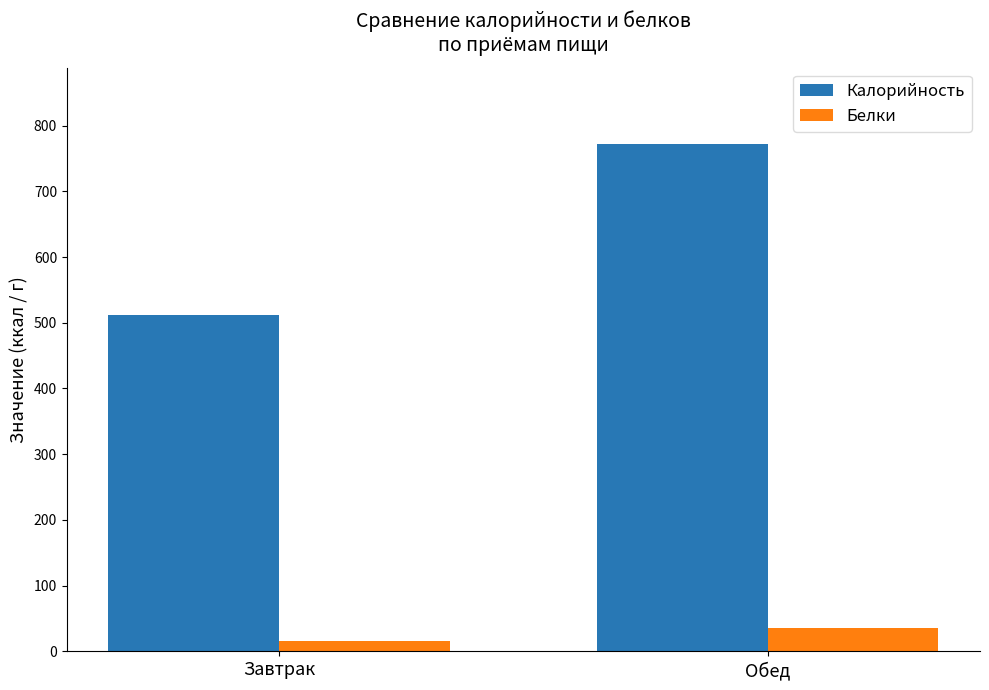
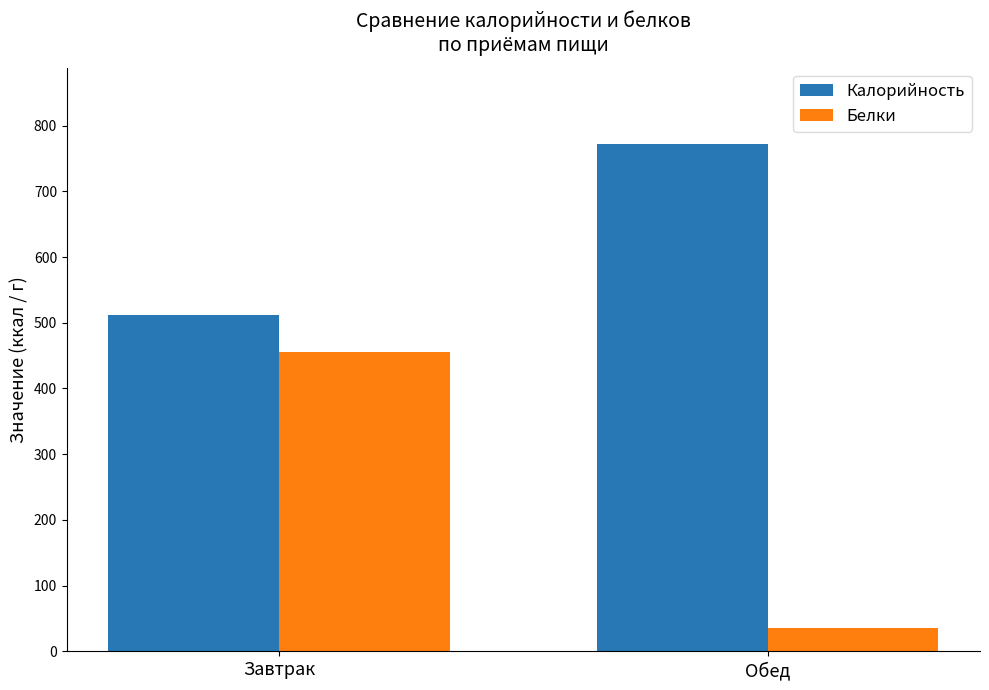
Белки, Завтрак: 20 -> 460
